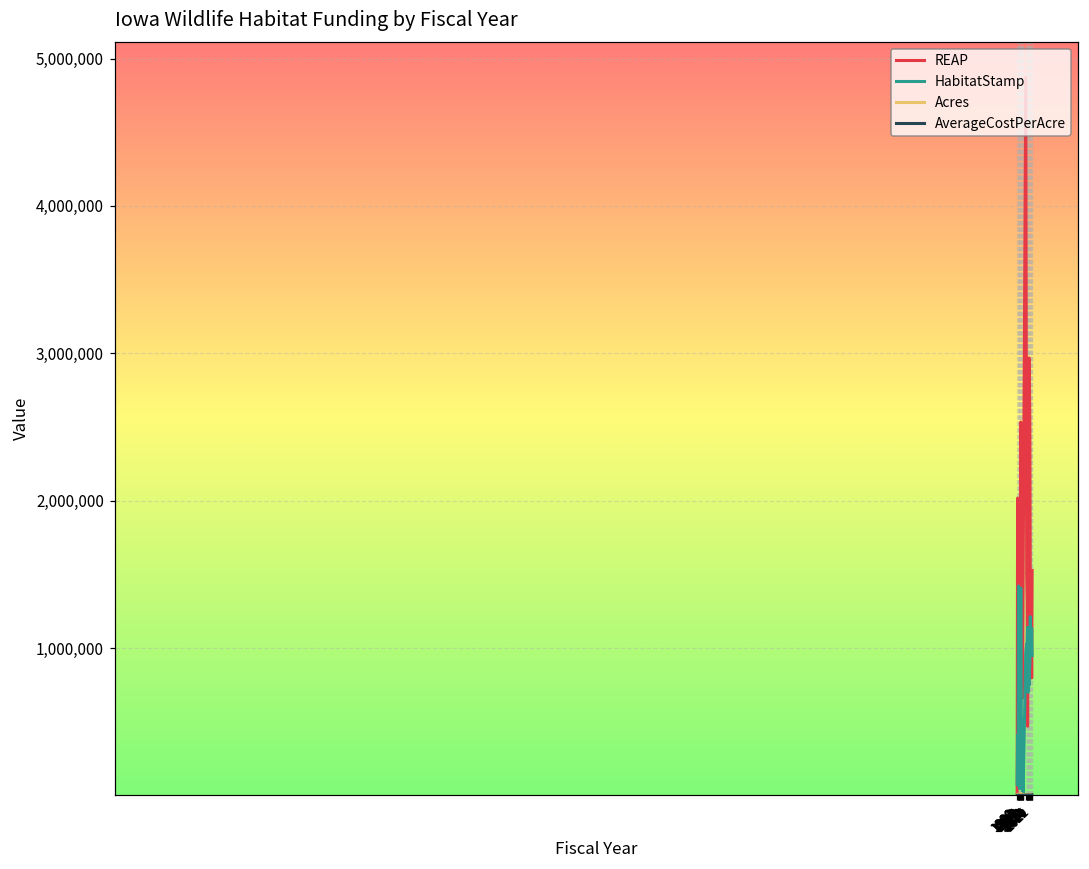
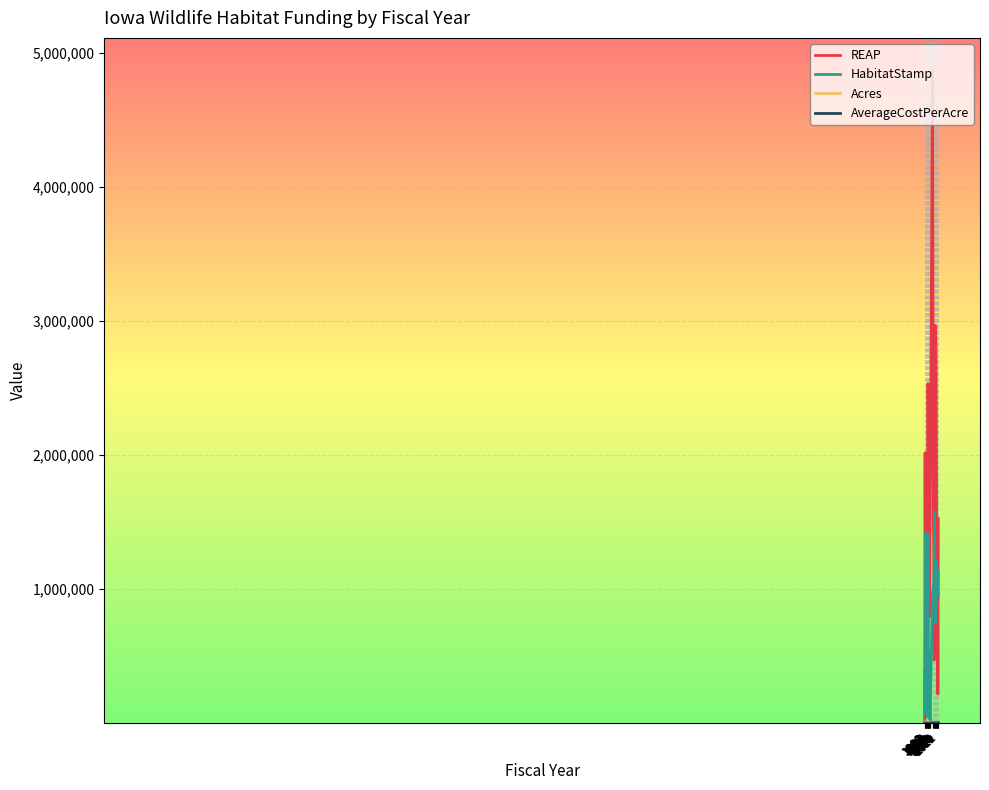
REAP, 2000: 660,000 -> 1,510,000
HabitatStamp, 2013: 700,000 -> 1,580,000
REAP, 2021: 800,000 -> 220,000
